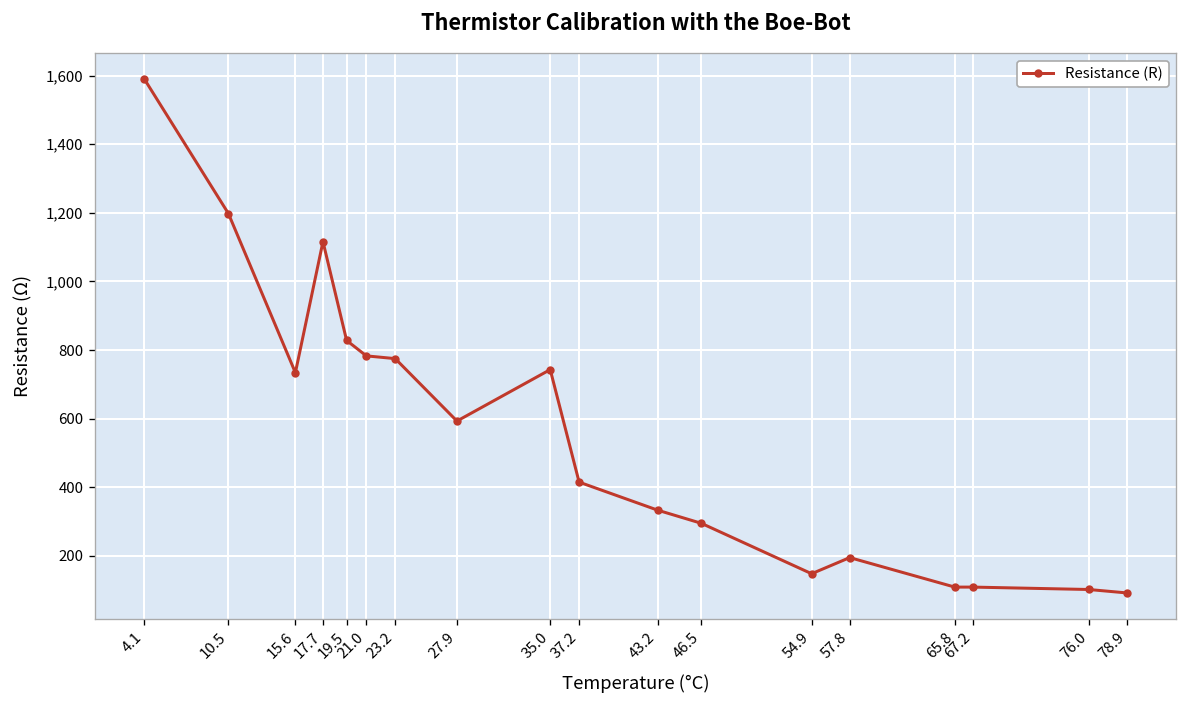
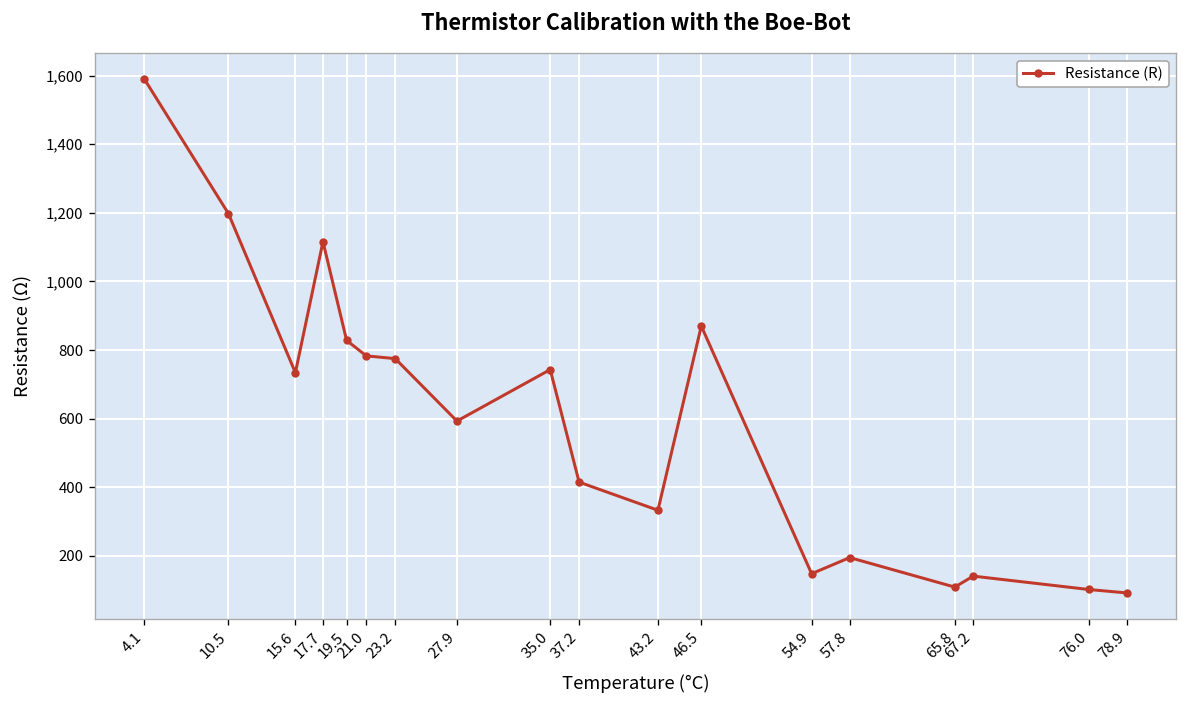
46.5: 300 -> 870
67.2: 110 -> 140
